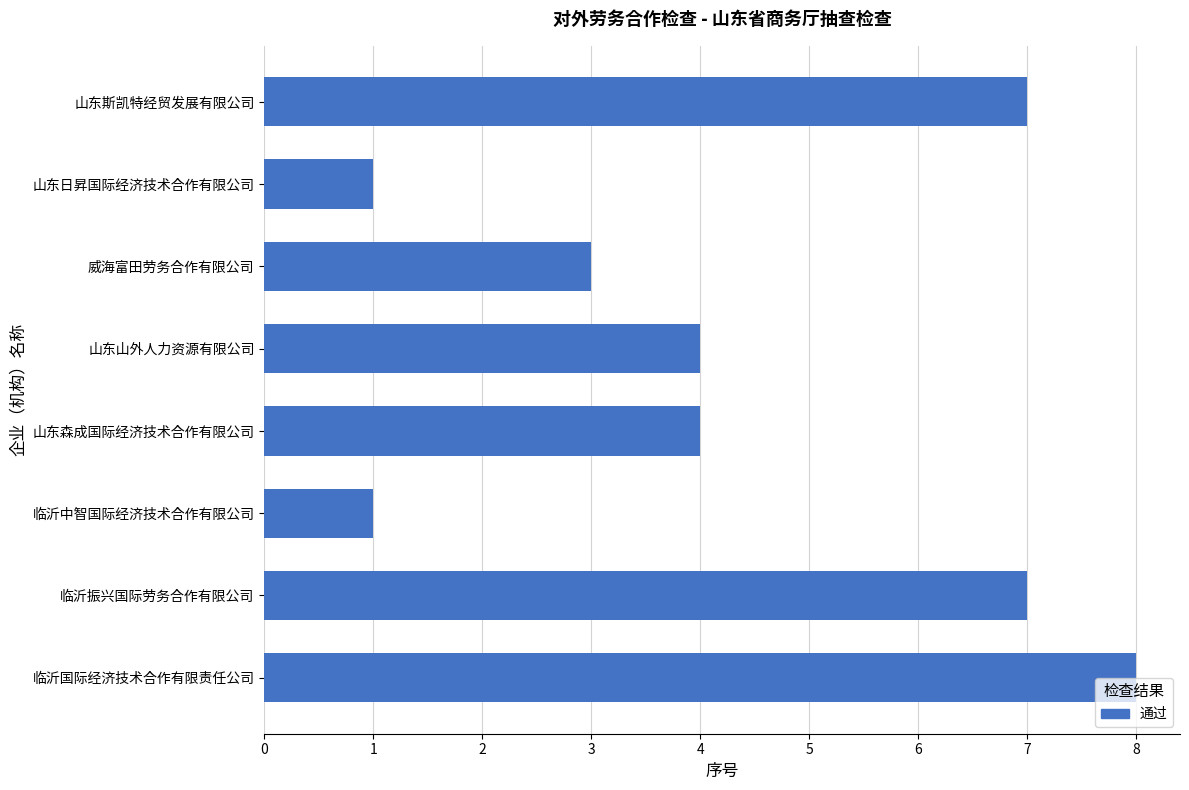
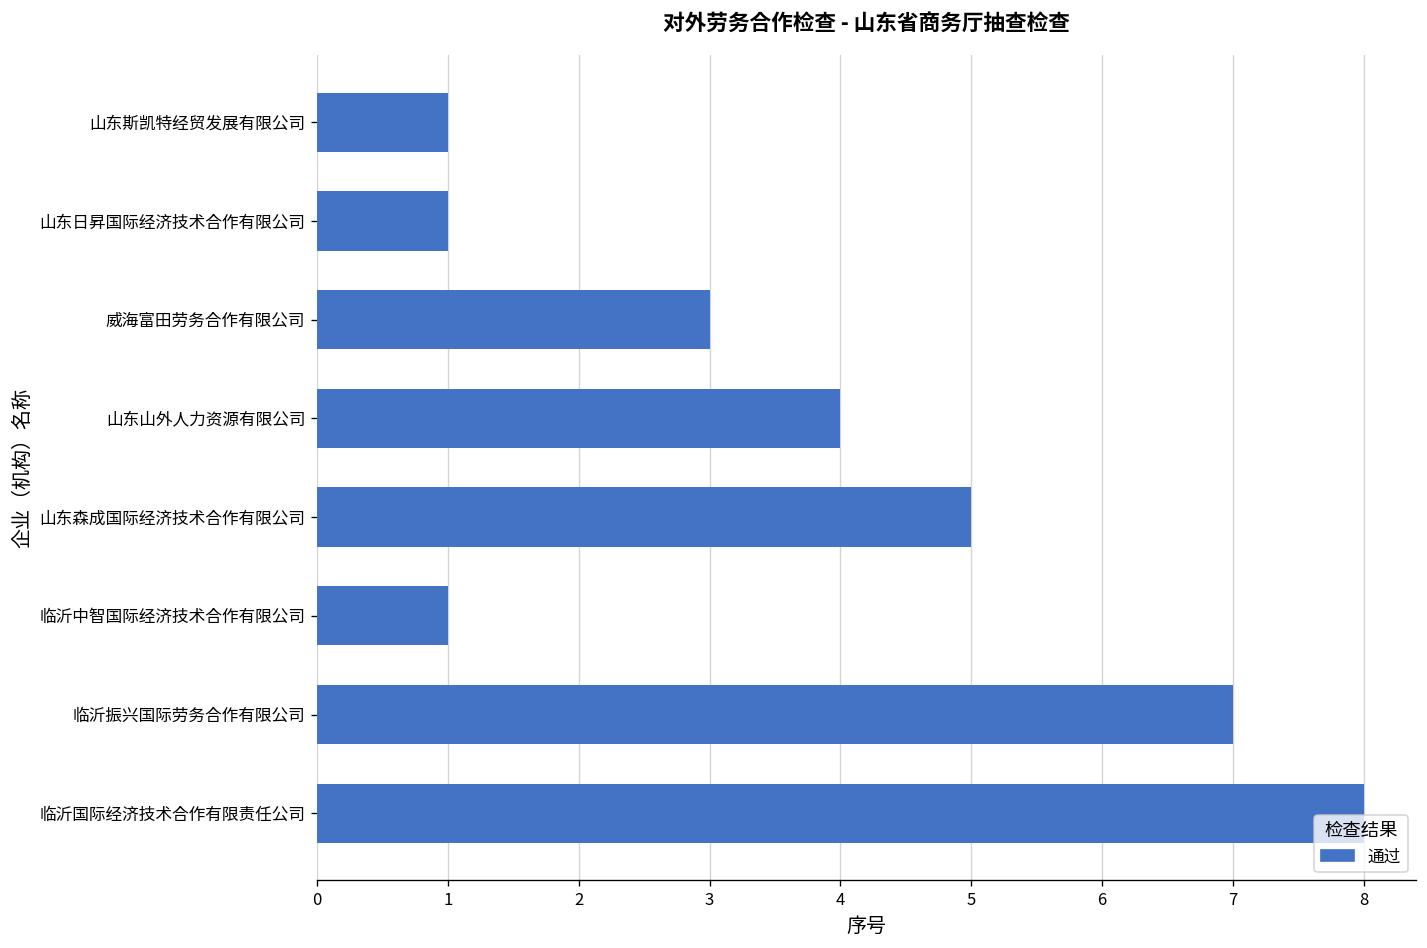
山东斯凯特经贸发展有限公司: 7 -> 1
山东森成国际经济技术合作有限公司: 4 -> 5
